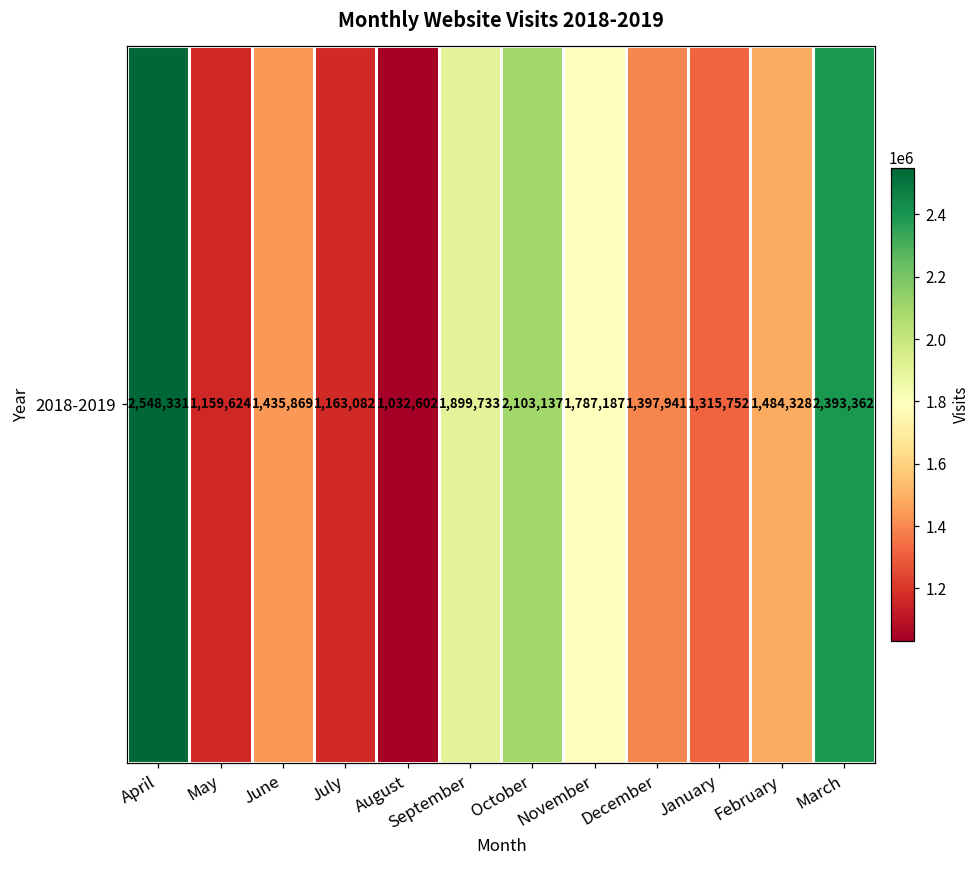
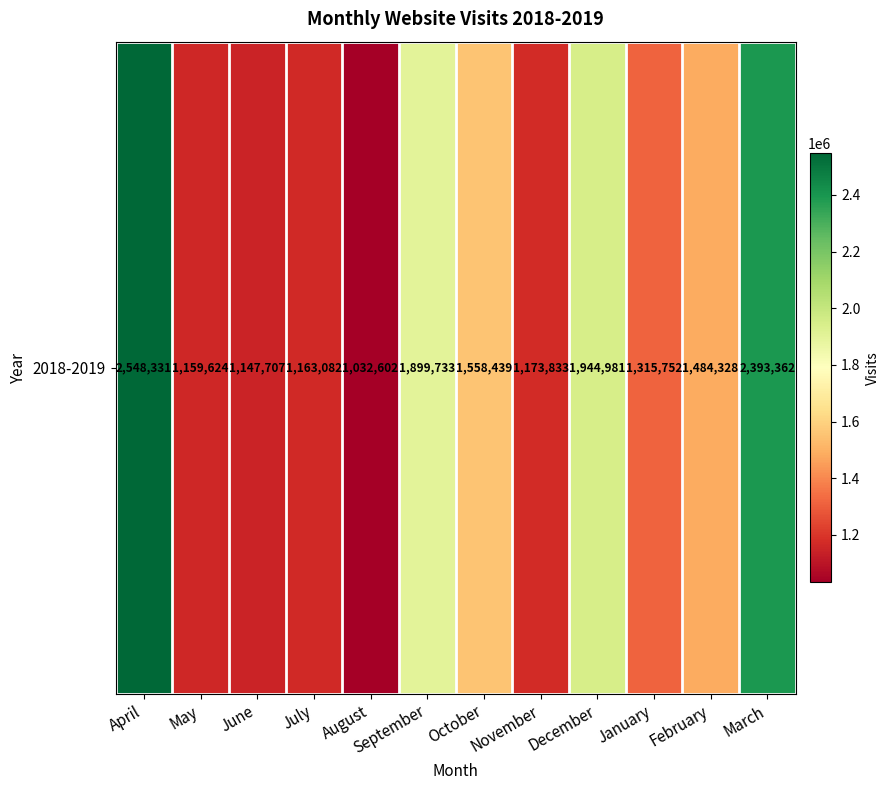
2018-2019, June: 1,435,869 -> 1,147,707
2018-2019, October: 2,103,137 -> 1,558,439
2018-2019, November: 1,787,187 -> 1,173,833
2018-2019, December: 1,397,941 -> 1,944,981
